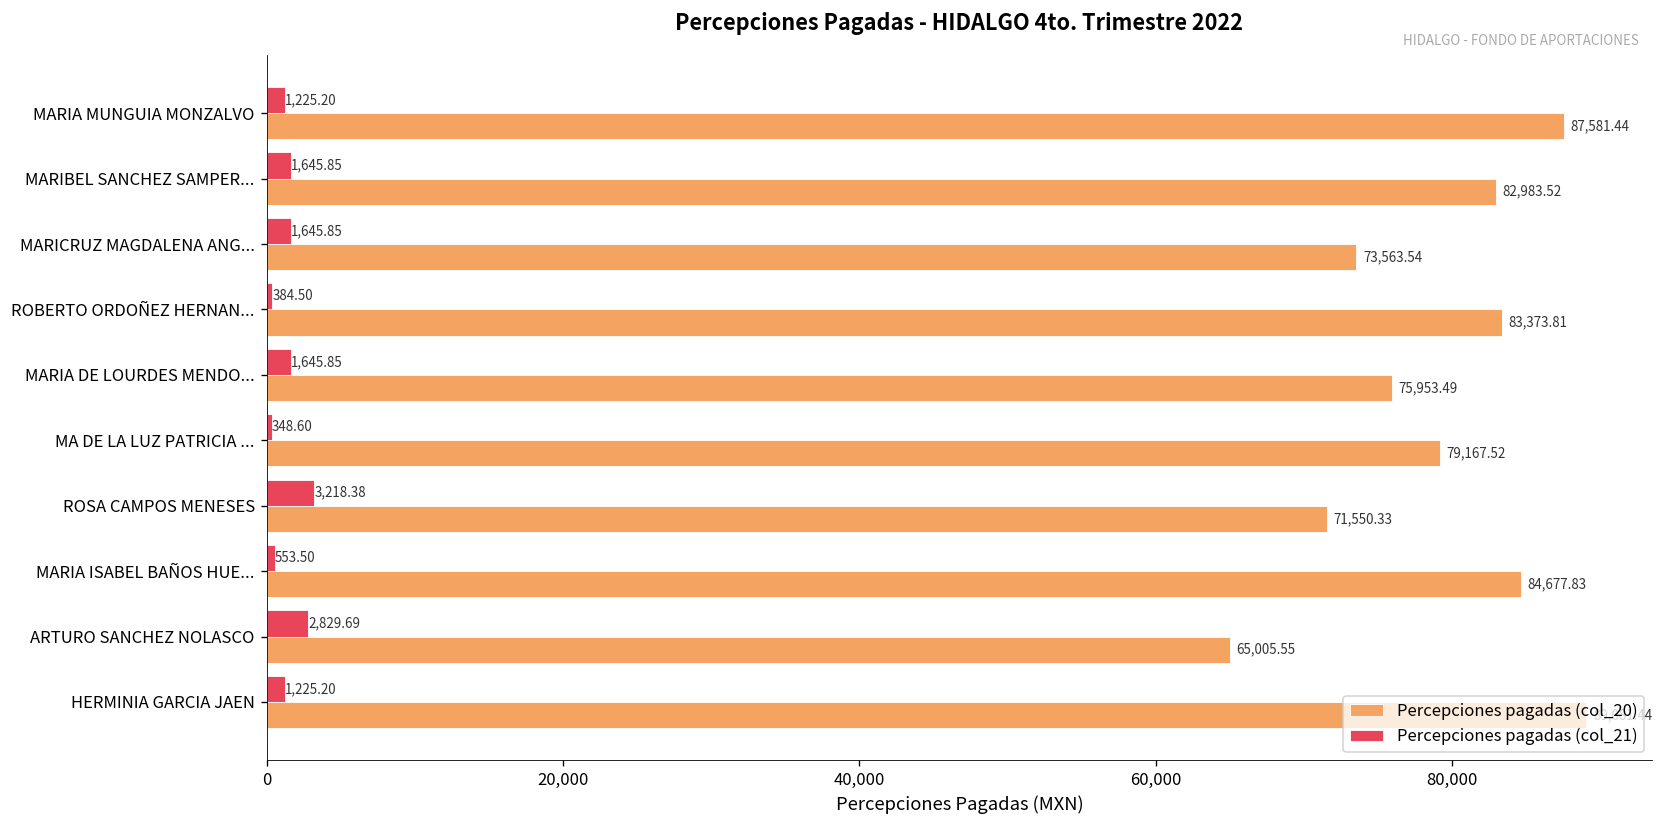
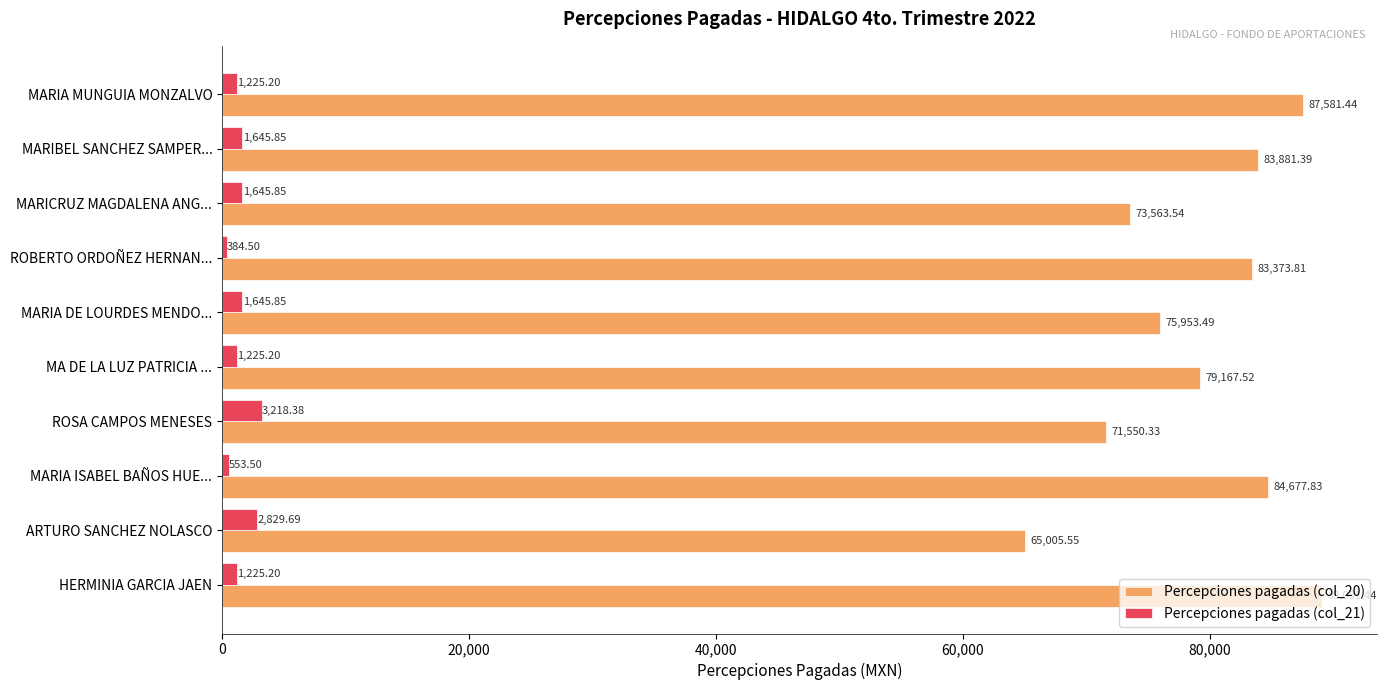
Percepciones pagadas (col_20), MARIBEL SANCHEZ SAMPER...: 82,983.52 -> 83,881.39
Percepciones pagadas (col_21), MA DE LA LUZ PATRICIA ...: 348.60 -> 1,225.20
